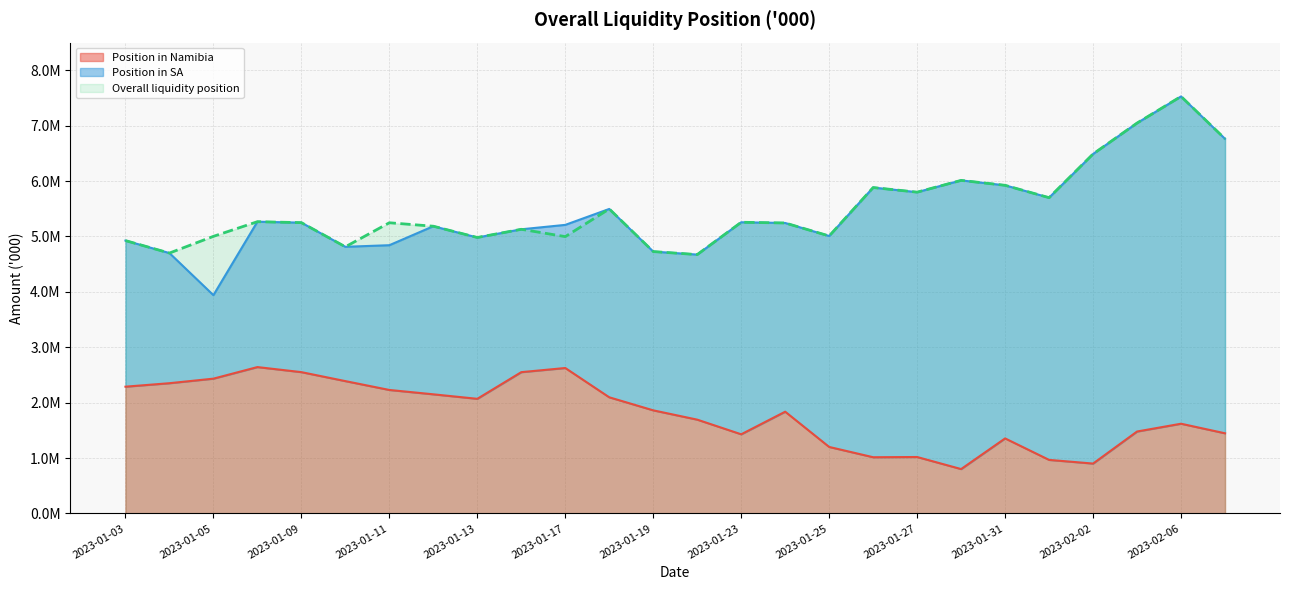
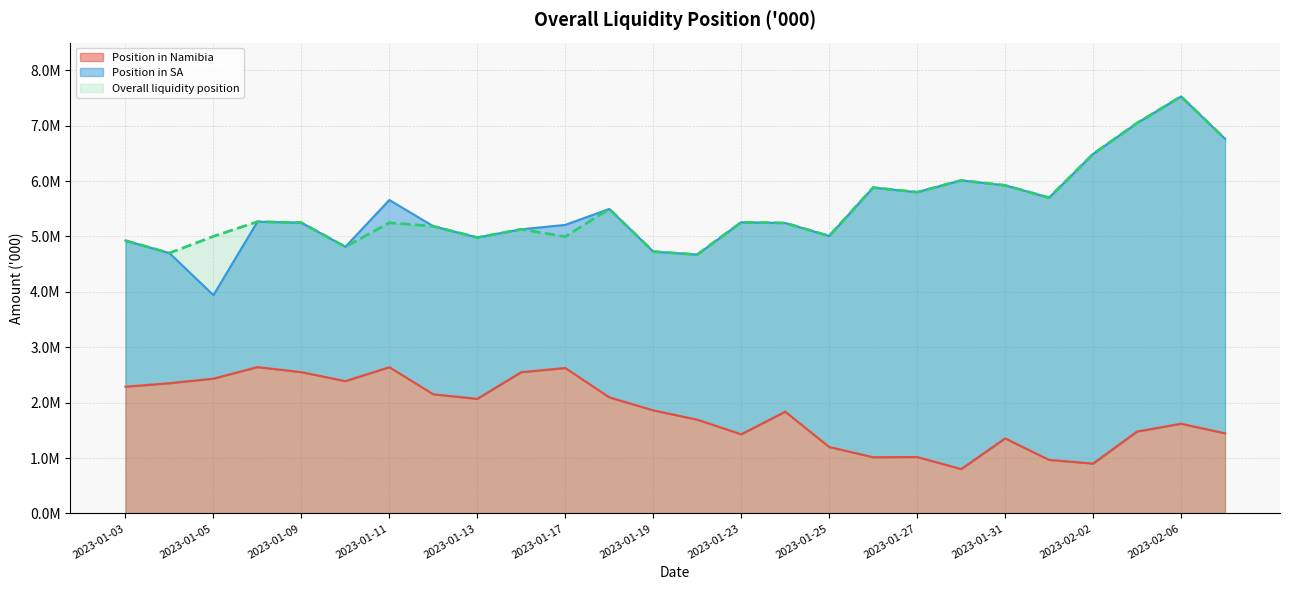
Position in Namibia, 2023-01-11: 2200000 -> 2600000
Position in SA, 2023-01-11: 2600000 -> 3000000
